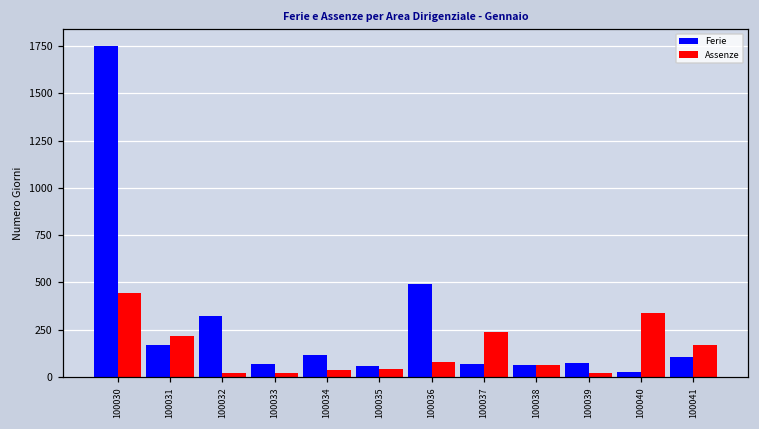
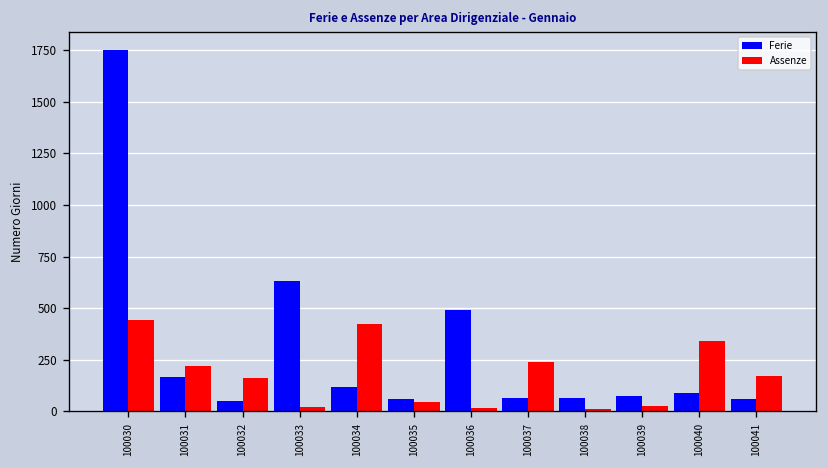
Ferie, 100032: 320 -> 50
Assenze, 100032: 20 -> 160
Ferie, 100033: 70 -> 630
Assenze, 100034: 40 -> 420
Assenze, 100036: 80 -> 20
Assenze, 100038: 60 -> 10
Ferie, 100040: 30 -> 90
Ferie, 100041: 110 -> 60
